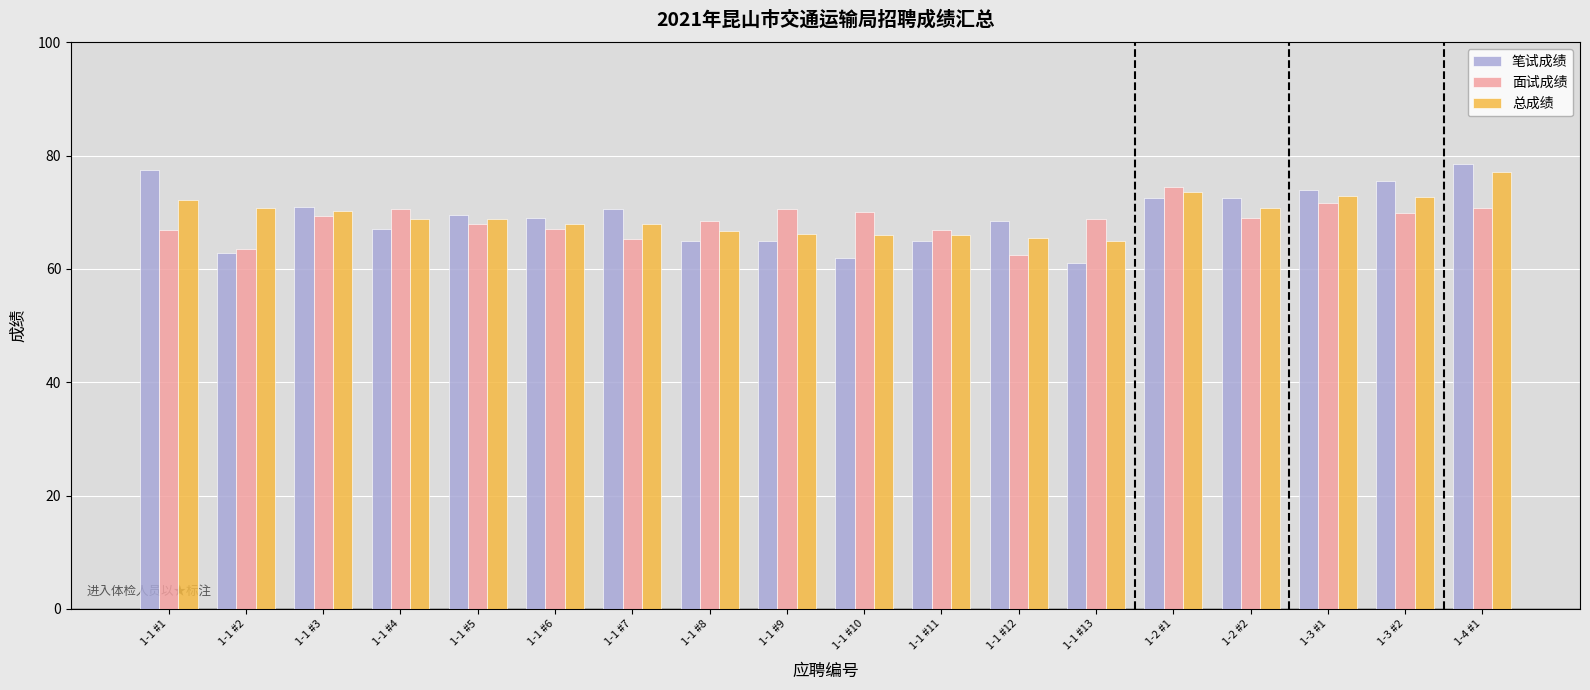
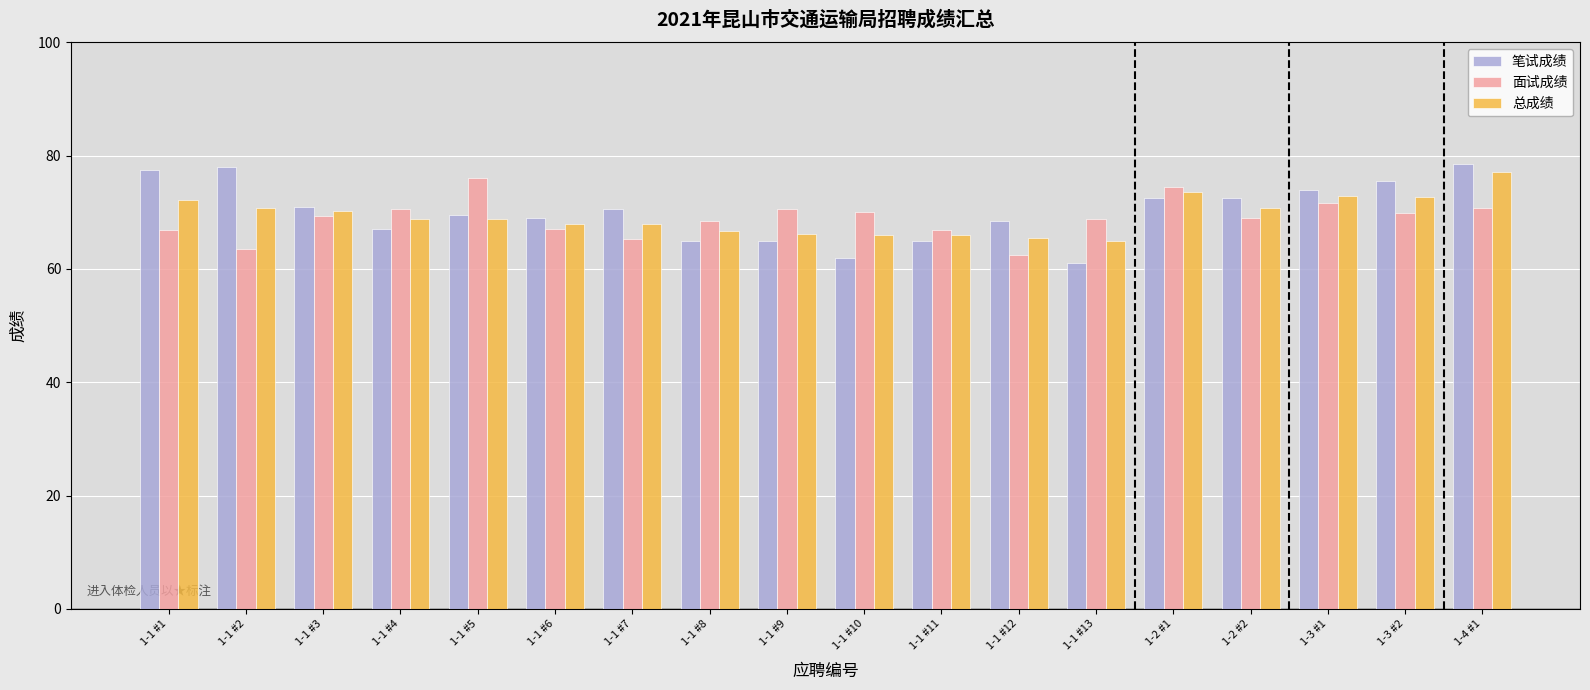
笔试成绩, 1-1 #2: 63 -> 78
面试成绩, 1-1 #5: 68 -> 76
